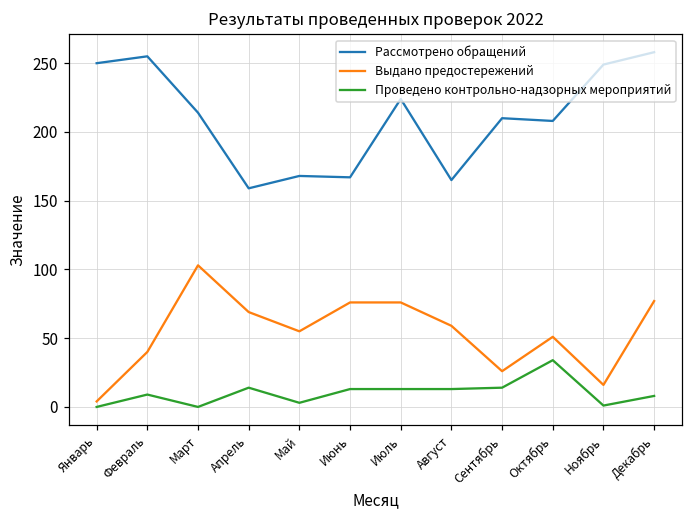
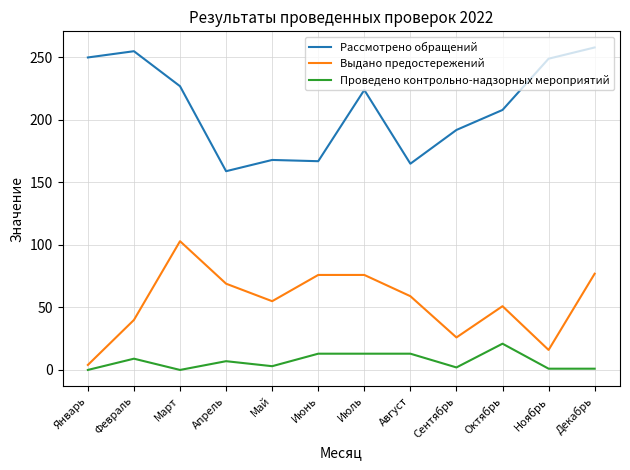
Рассмотрено обращений, Март: 214 -> 227
Проведено контрольно-надзорных мероприятий, Апрель: 14 -> 7
Рассмотрено обращений, Сентябрь: 210 -> 192
Проведено контрольно-надзорных мероприятий, Сентябрь: 14 -> 2
Проведено контрольно-надзорных мероприятий, Октябрь: 34 -> 21
Проведено контрольно-надзорных мероприятий, Декабрь: 8 -> 1
